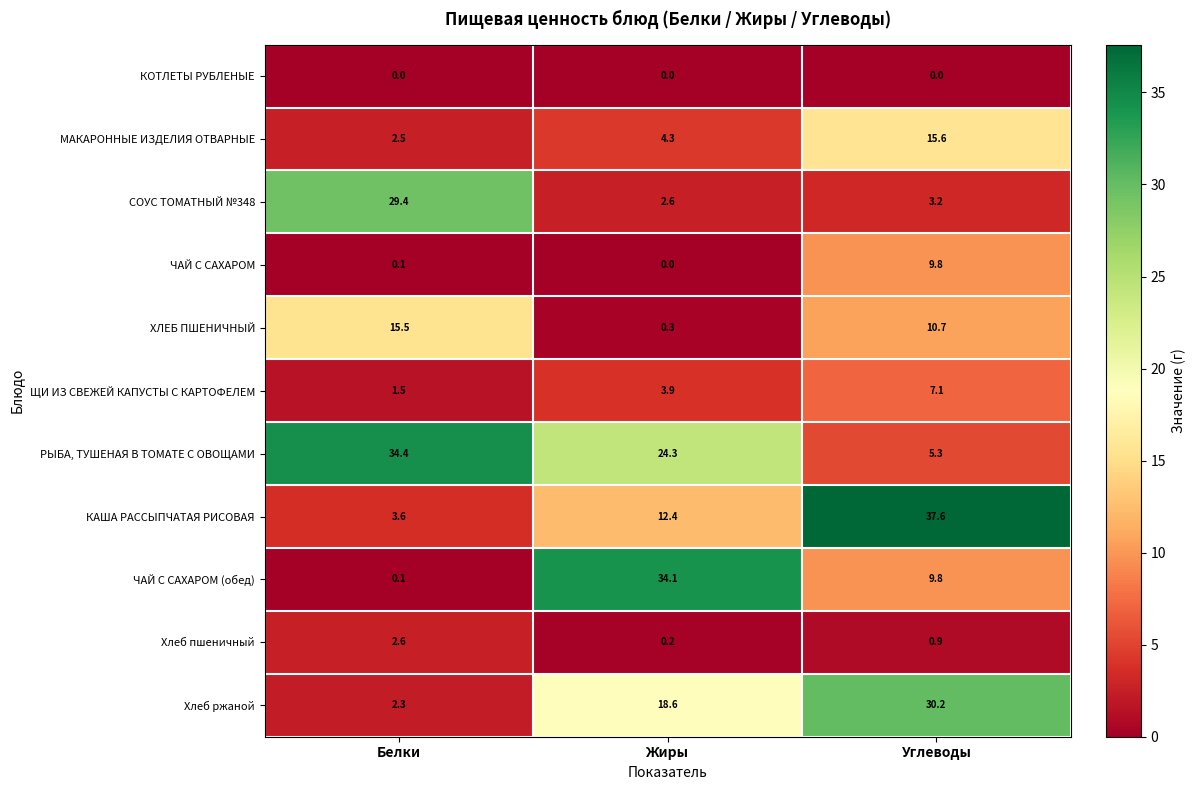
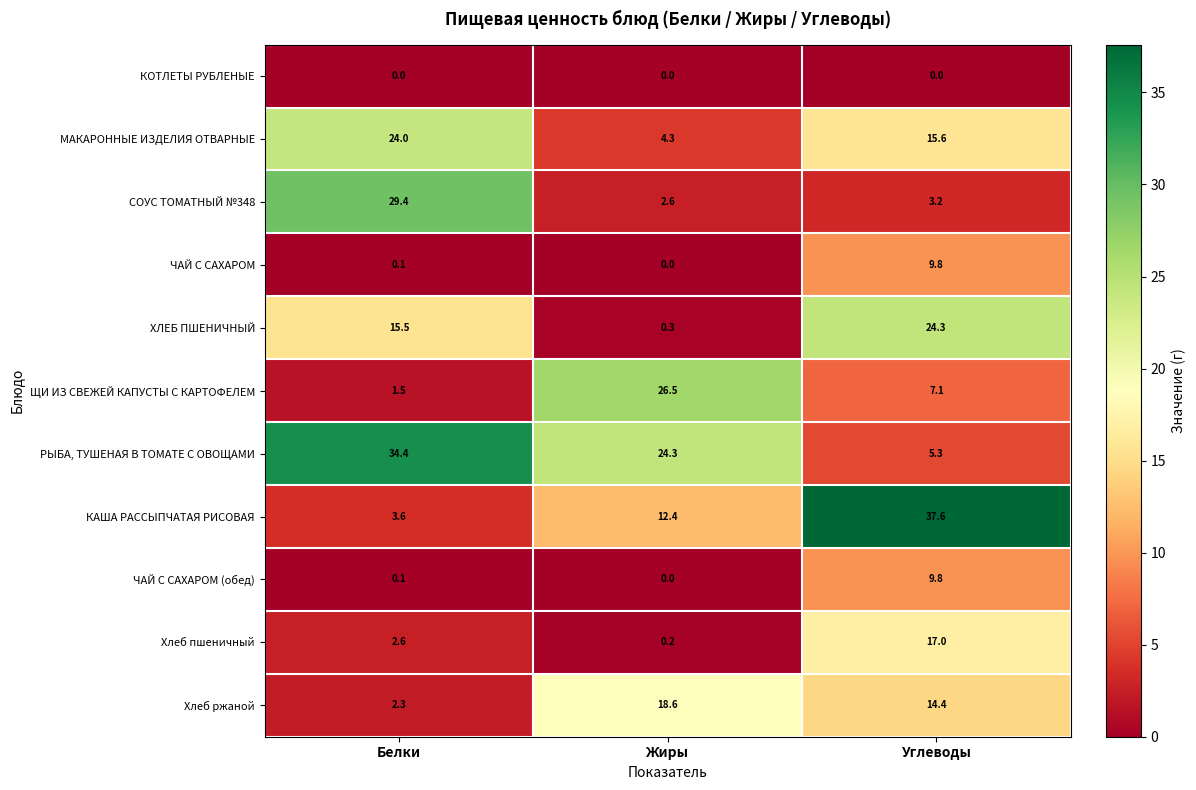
МАКАРОННЫЕ ИЗДЕЛИЯ ОТВАРНЫЕ, Белки: 2.5 -> 24.0
ХЛЕБ ПШЕНИЧНЫЙ, Углеводы: 10.7 -> 24.3
ЩИ ИЗ СВЕЖЕЙ КАПУСТЫ С КАРТОФЕЛЕМ, Жиры: 3.9 -> 26.5
ЧАЙ С САХАРОМ (обед), Жиры: 34.1 -> 0.0
Хлеб пшеничный, Углеводы: 0.9 -> 17.0
Хлеб ржаной, Углеводы: 30.2 -> 14.4
